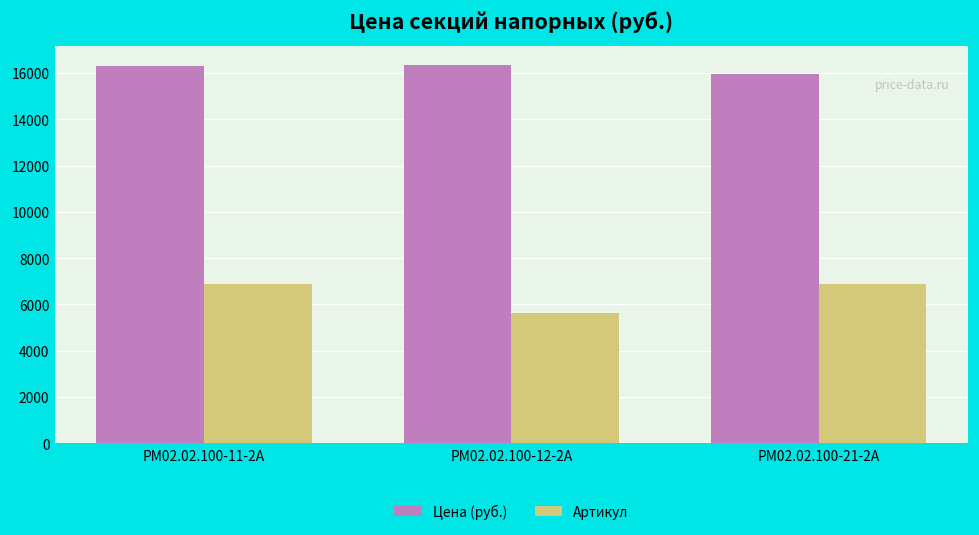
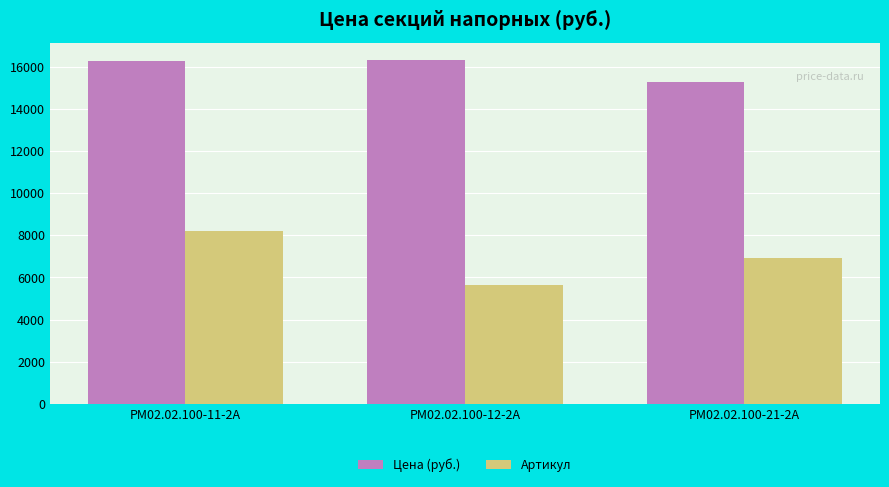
Артикул, РМ02.02.100-11-2А: 6900 -> 8200
Цена (руб.), РМ02.02.100-21-2А: 15900 -> 15300
